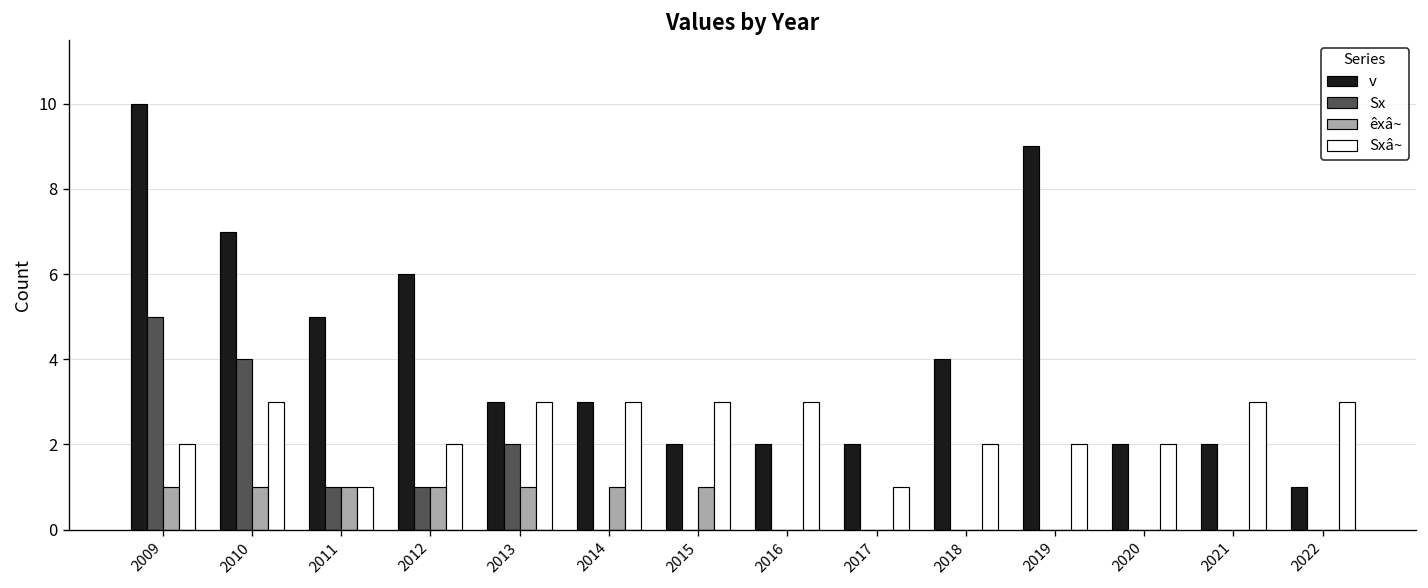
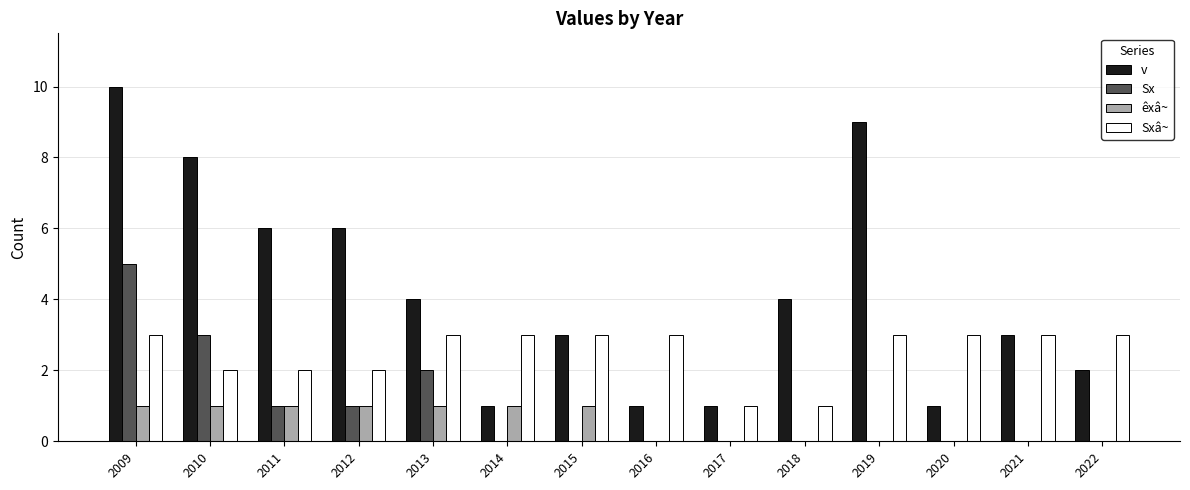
Sxâ~, 2009: 2 -> 3
v, 2010: 7 -> 8
Sx, 2010: 4 -> 3
Sxâ~, 2010: 3 -> 2
v, 2011: 5 -> 6
Sxâ~, 2011: 1 -> 2
v, 2013: 3 -> 4
v, 2014: 3 -> 1
v, 2015: 2 -> 3
v, 2016: 2 -> 1
v, 2017: 2 -> 1
Sxâ~, 2018: 2 -> 1
Sxâ~, 2019: 2 -> 3
v, 2020: 2 -> 1
Sxâ~, 2020: 2 -> 3
v, 2021: 2 -> 3
v, 2022: 1 -> 2
